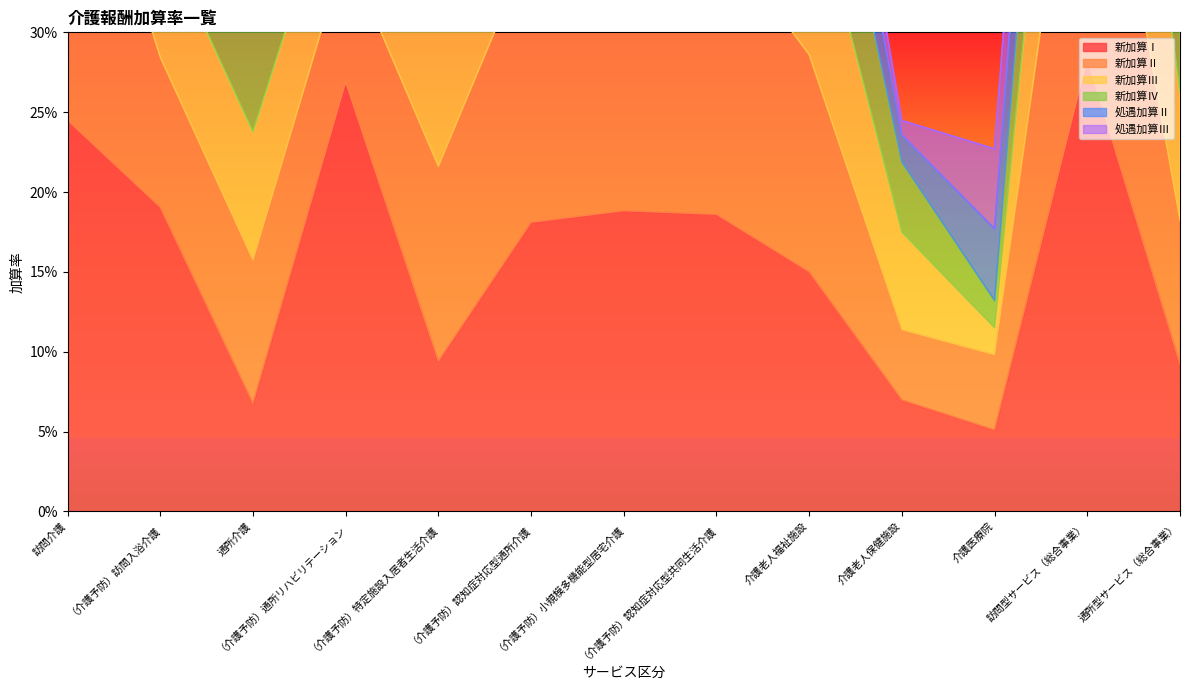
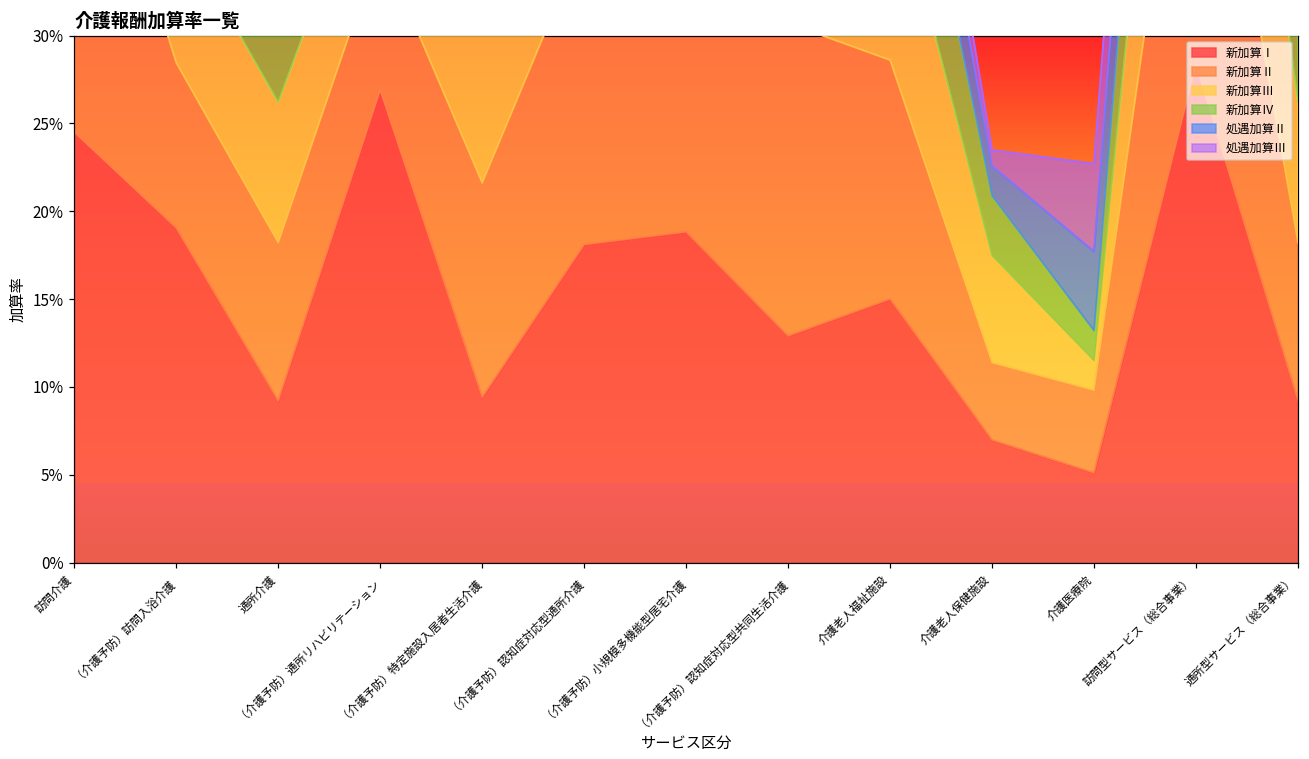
新加算Ⅰ, 通所介護: 6.7% -> 9.2%
新加算Ⅰ, （介護予防）認知症対応型共同生活介護: 18.6% -> 12.9%
新加算Ⅳ, 介護老人保健施設: 4.4% -> 3.4%
